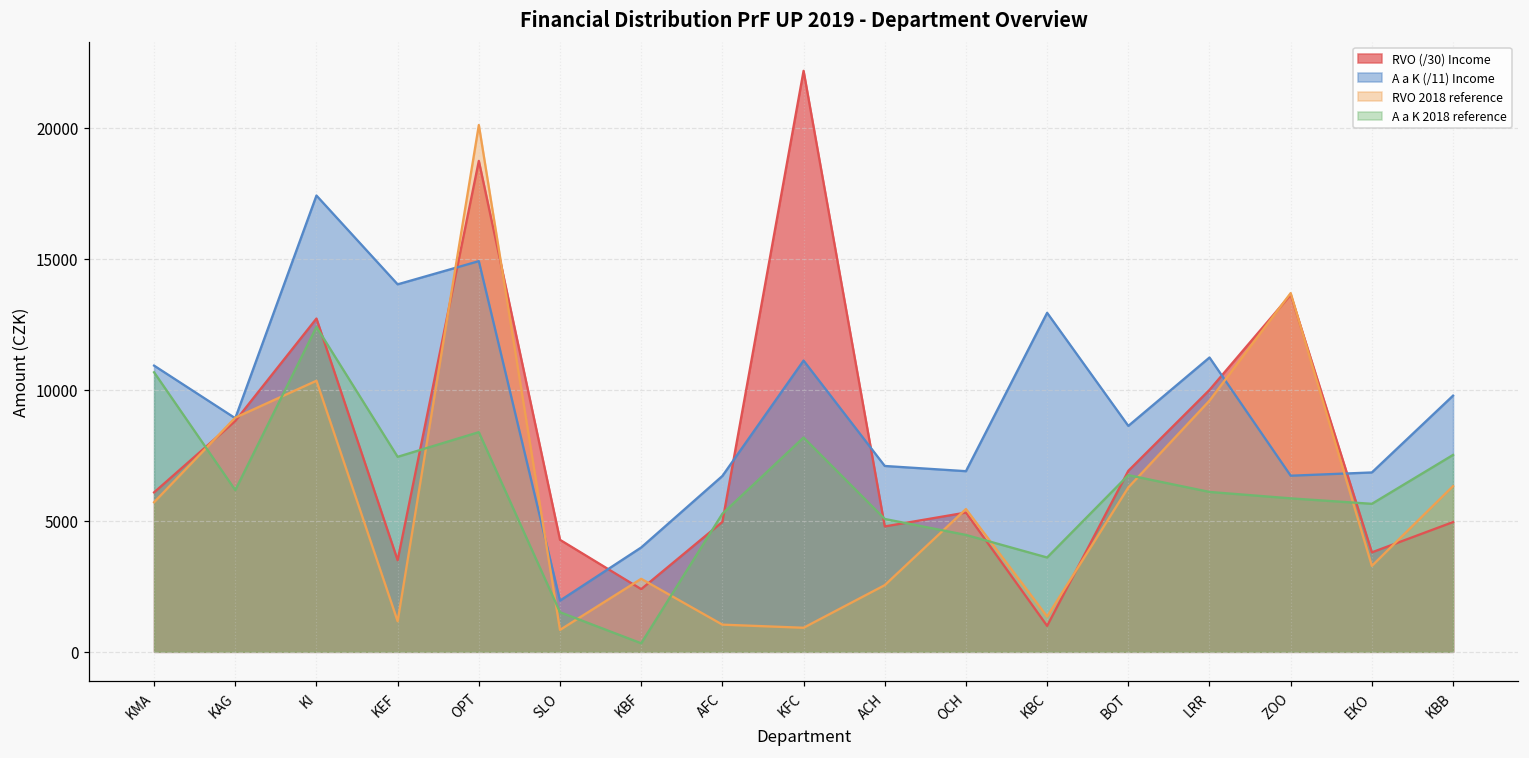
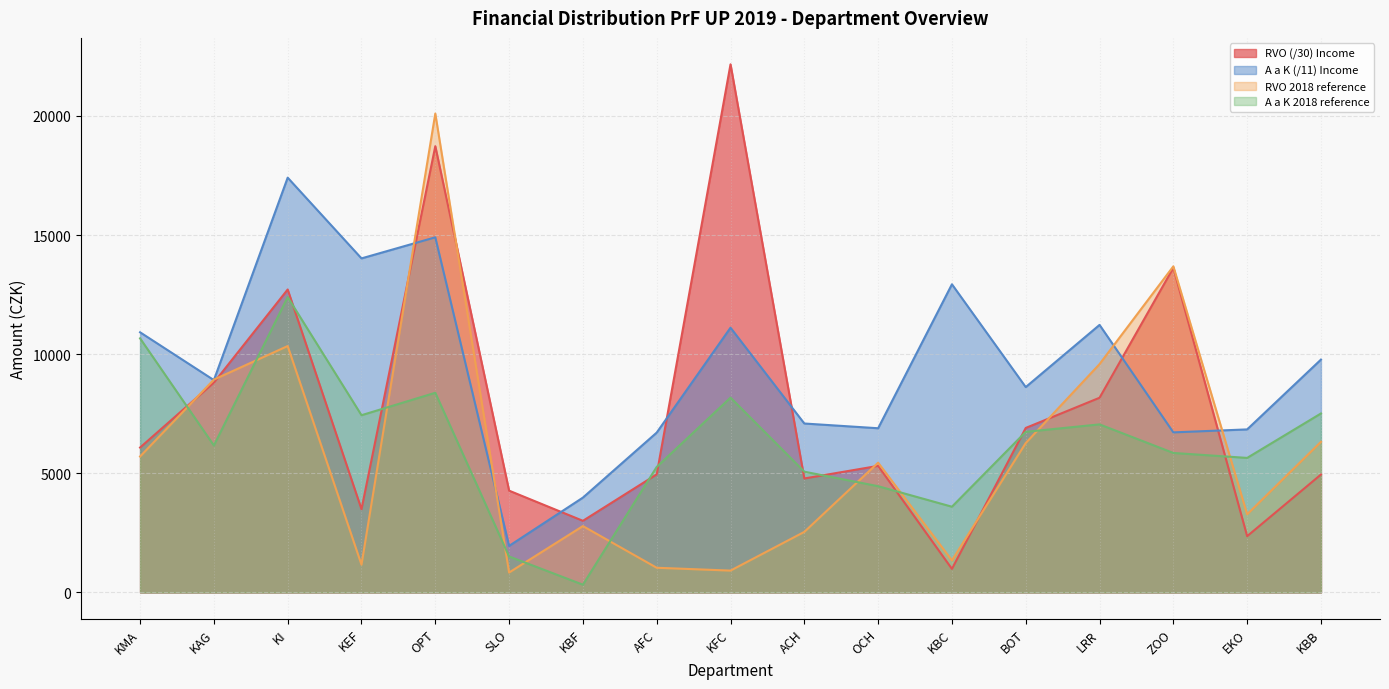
RVO (/30) Income, KBF: 2400 -> 3000
RVO (/30) Income, LRR: 10000 -> 8200
A a K 2018 reference, LRR: 6100 -> 7100
RVO (/30) Income, EKO: 3800 -> 2400
